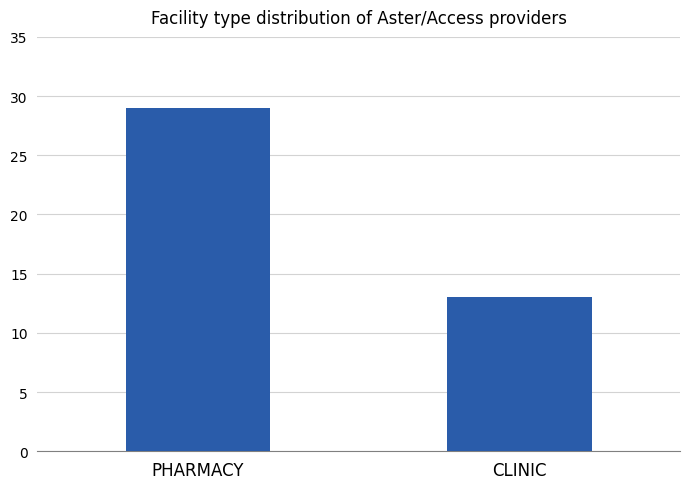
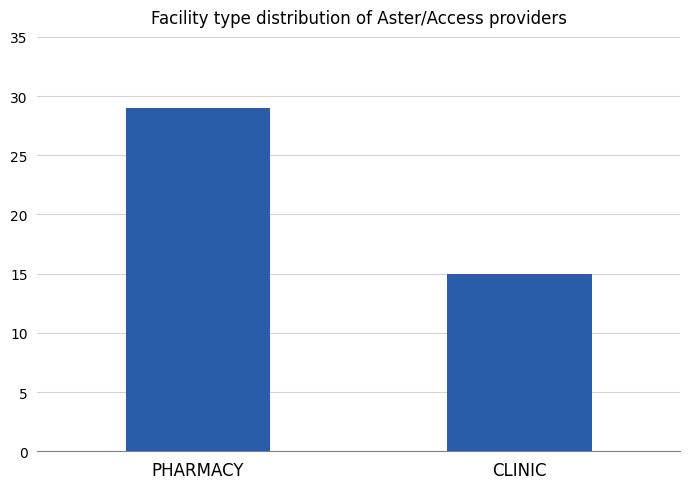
CLINIC: 13 -> 15
